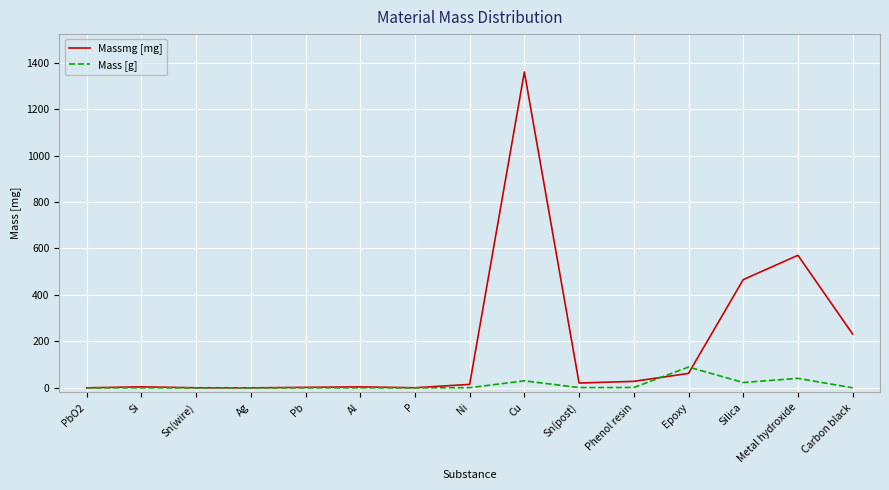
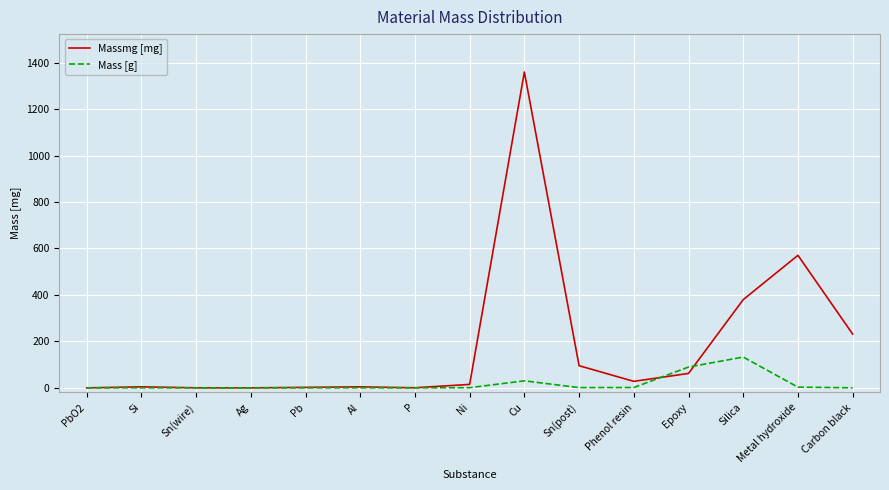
Massmg [mg], Sn(post): 20 -> 100
Massmg [mg], Silica: 470 -> 380
Mass [g], Silica: 20 -> 130
Mass [g], Metal hydroxide: 40 -> 0
